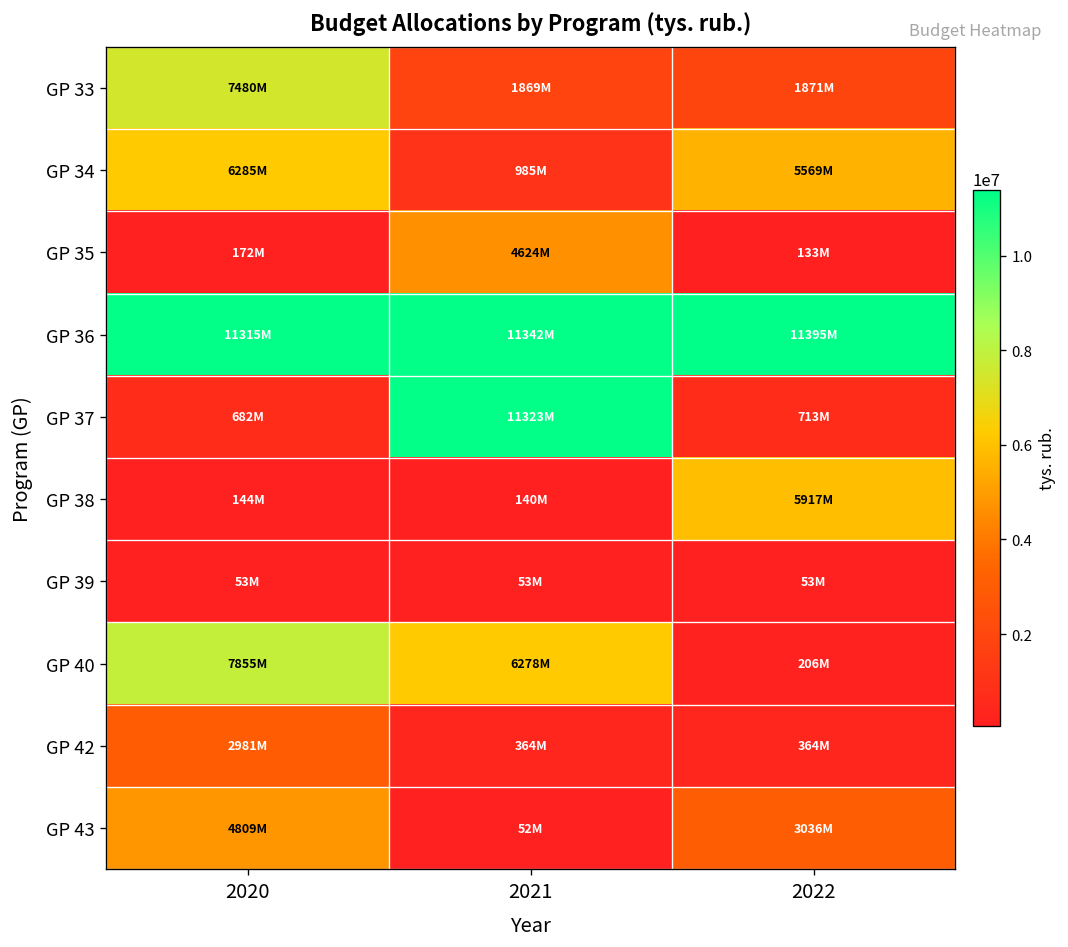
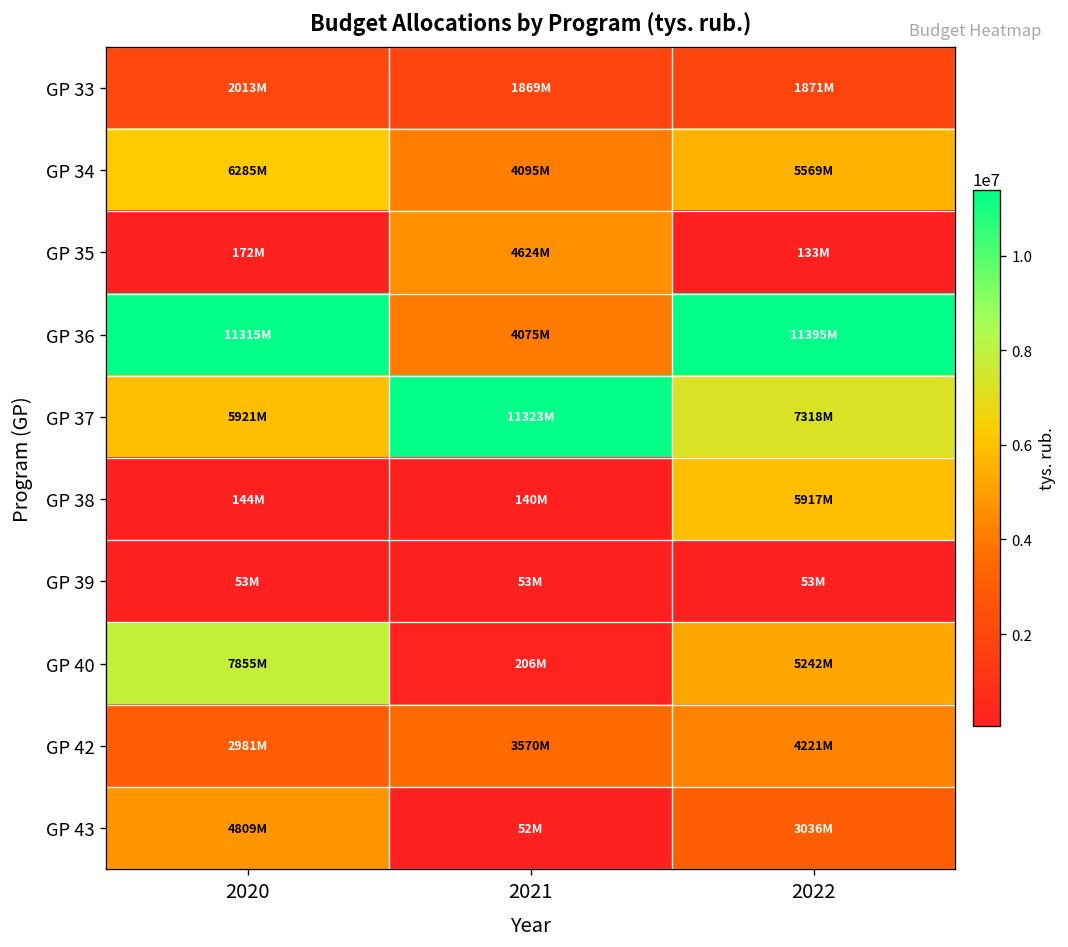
GP 33, 2020: 7480M -> 2013M
GP 34, 2021: 985M -> 4095M
GP 36, 2021: 11342M -> 4075M
GP 37, 2020: 682M -> 5921M
GP 37, 2022: 713M -> 7318M
GP 40, 2021: 6278M -> 206M
GP 40, 2022: 206M -> 5242M
GP 42, 2021: 364M -> 3570M
GP 42, 2022: 364M -> 4221M
